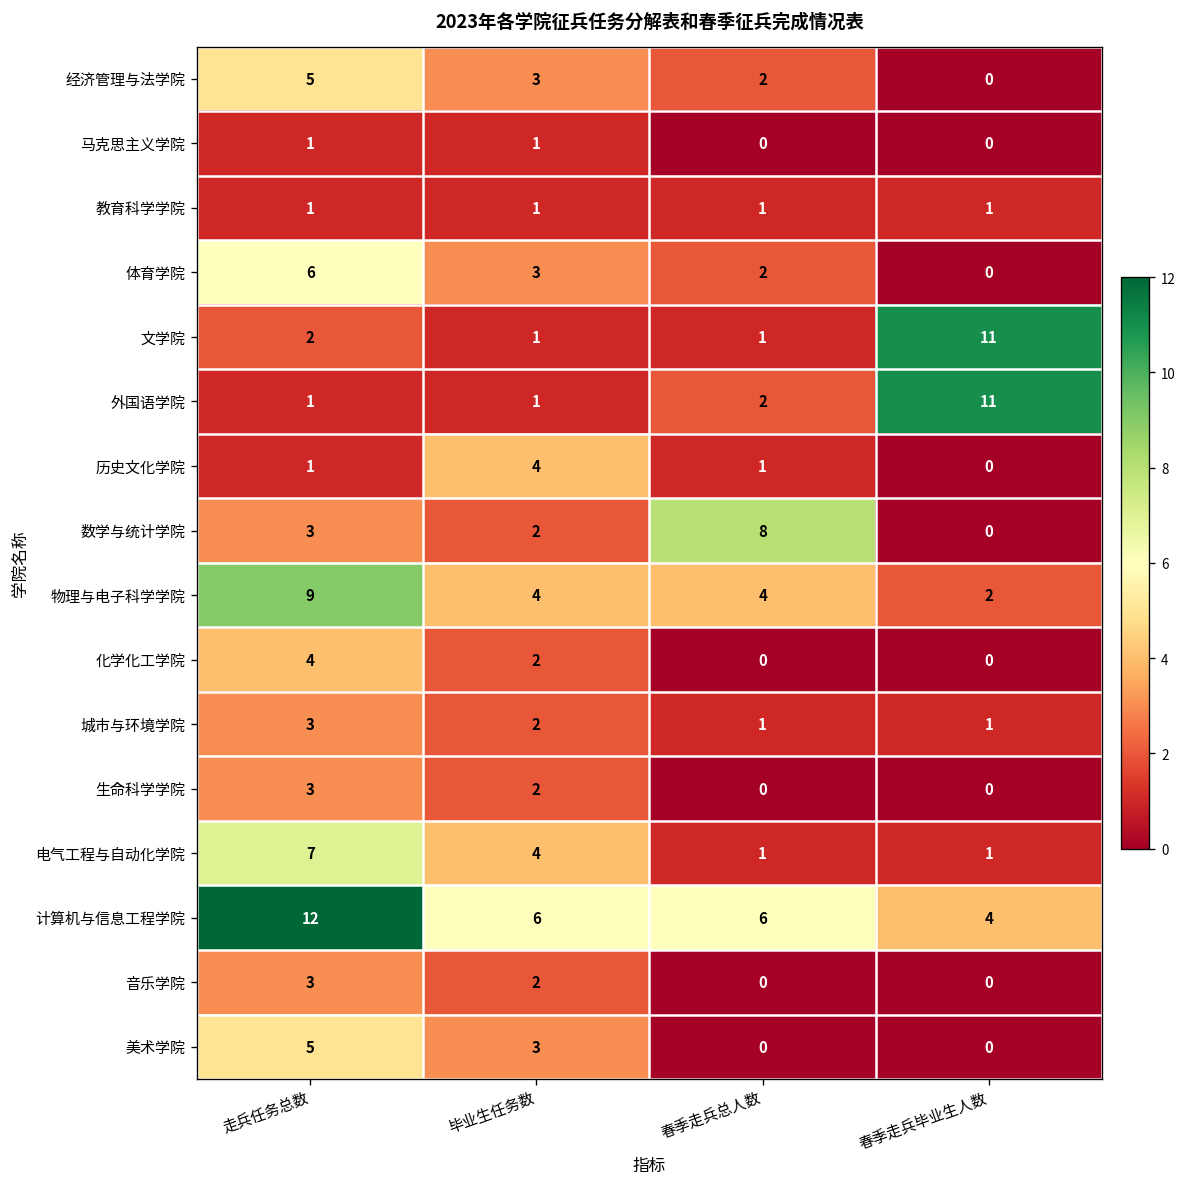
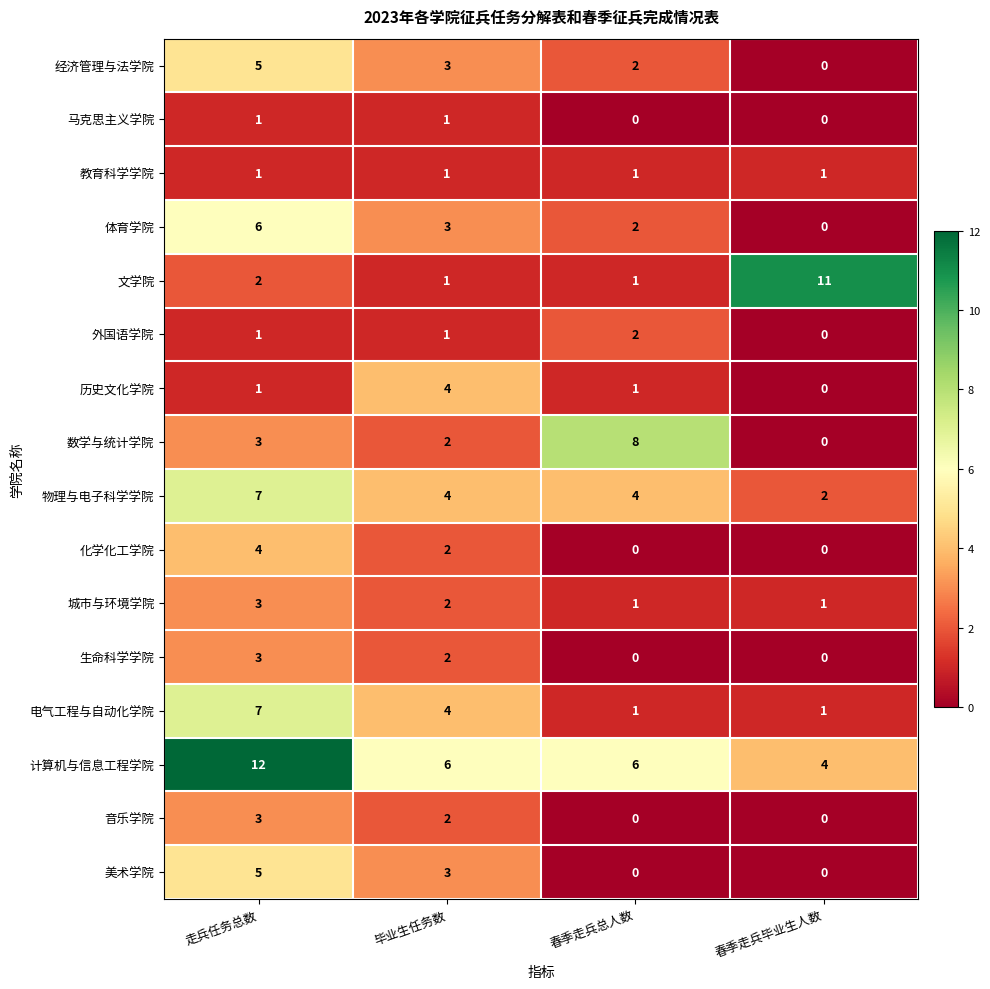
外国语学院, 春季走兵毕业生人数: 11 -> 0
物理与电子科学学院, 走兵任务总数: 9 -> 7
